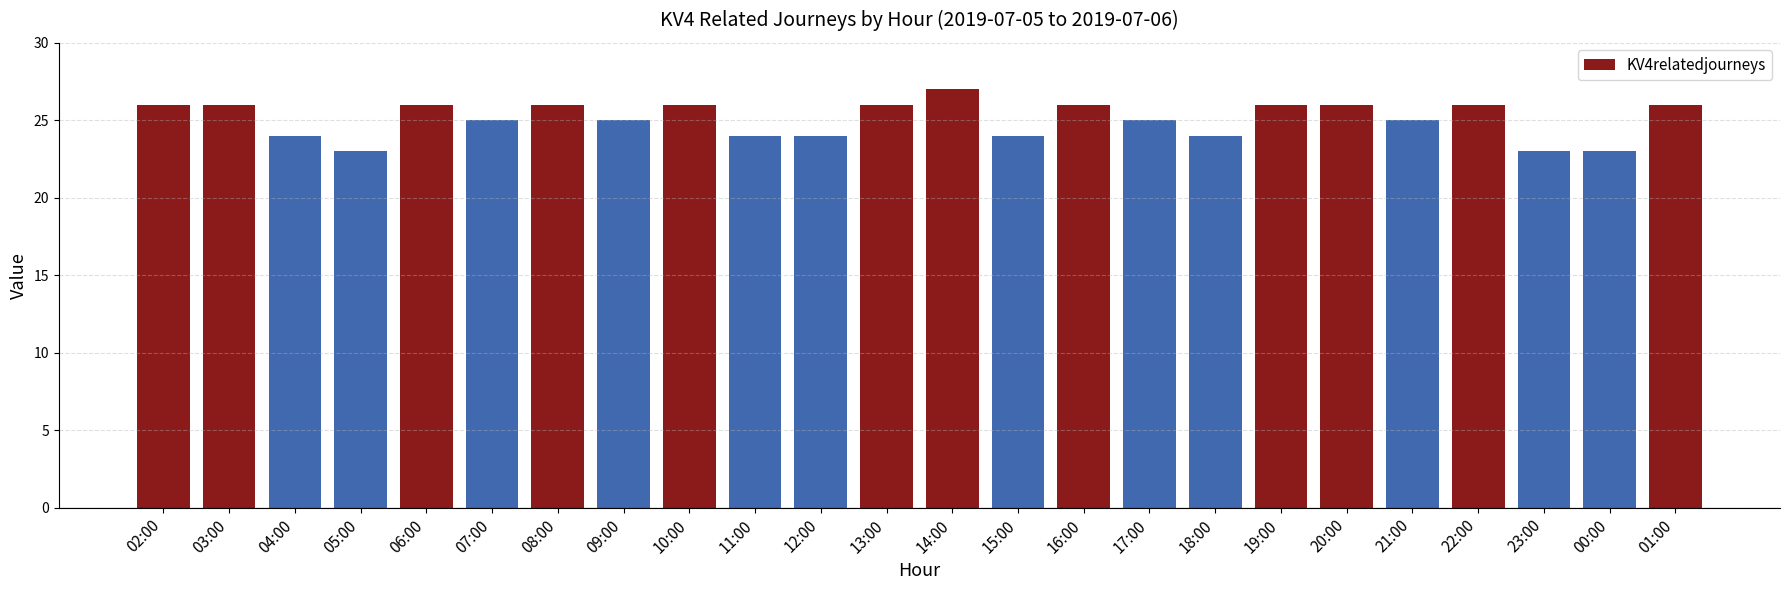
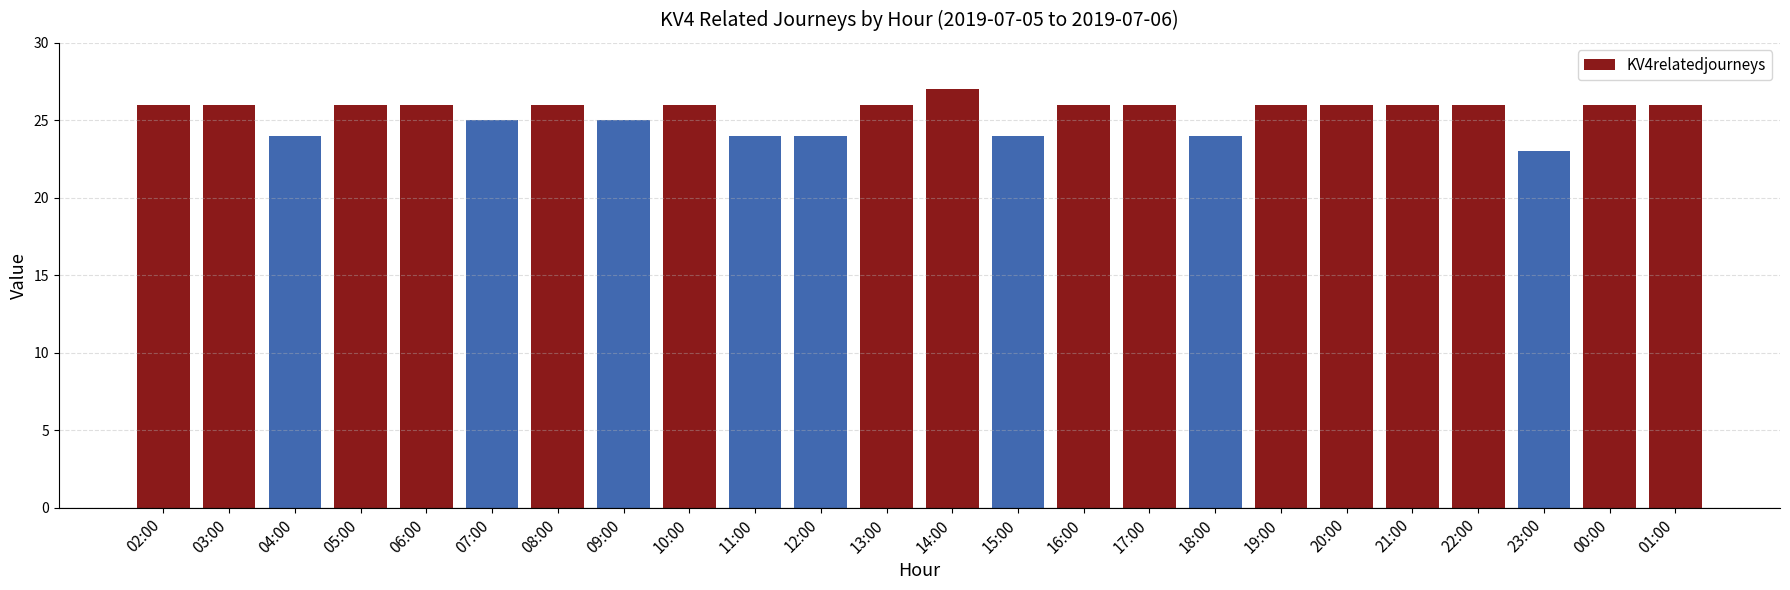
05:00: 23 -> 26
17:00: 25 -> 26
21:00: 25 -> 26
00:00: 23 -> 26
